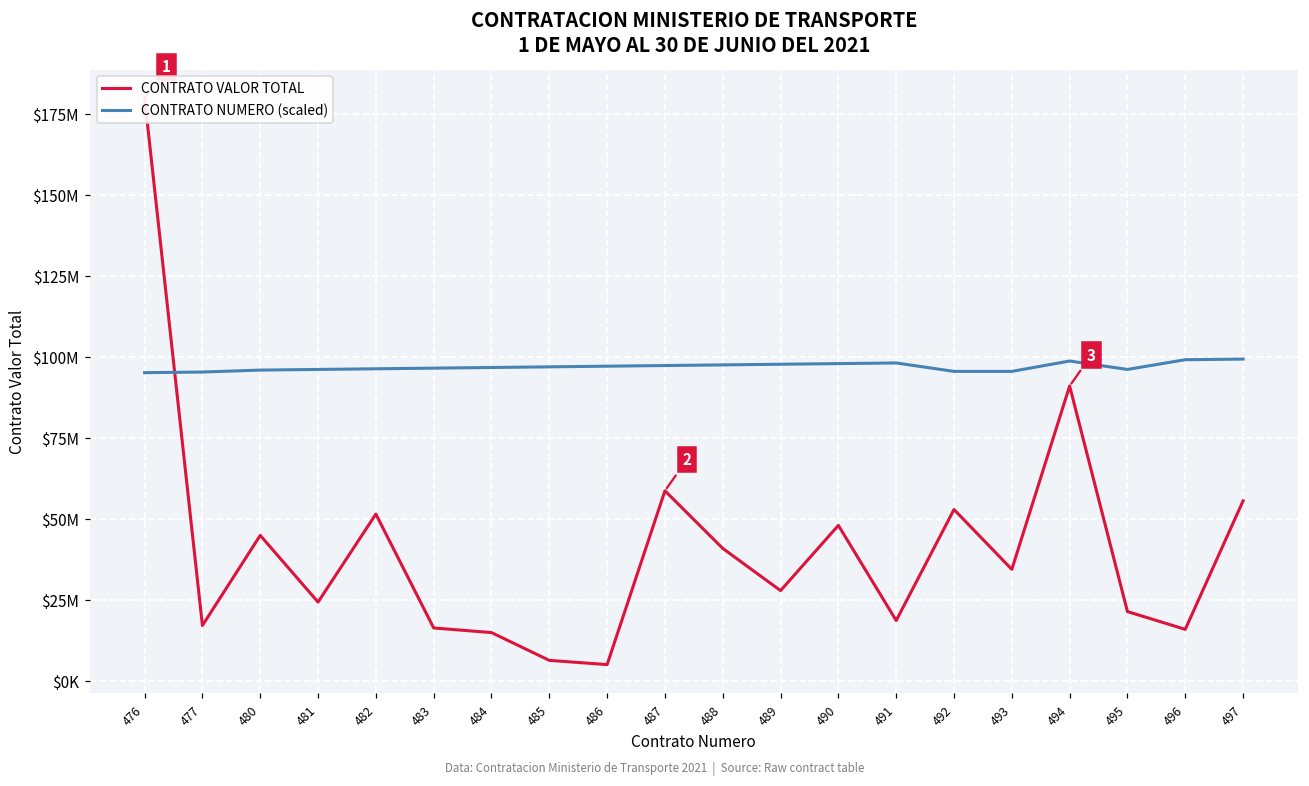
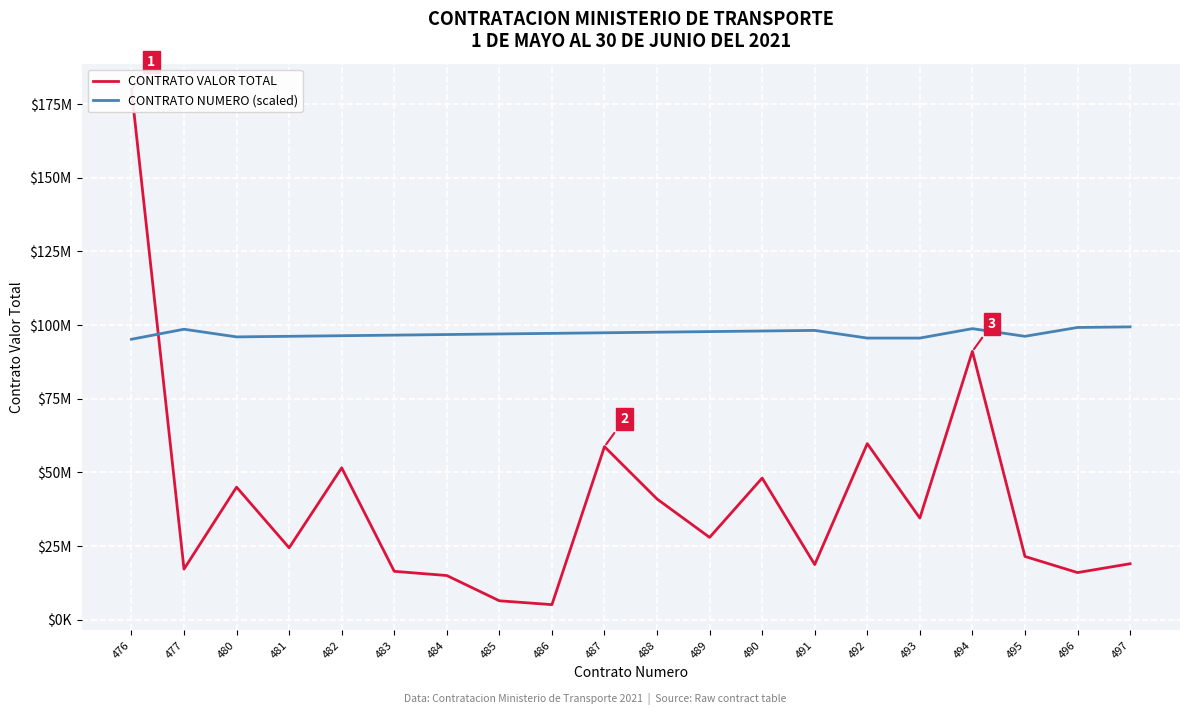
CONTRATO NUMERO (scaled), 477: $95000000 -> $99000000
CONTRATO VALOR TOTAL, 492: $53000000 -> $60000000
CONTRATO VALOR TOTAL, 497: $56000000 -> $19000000
